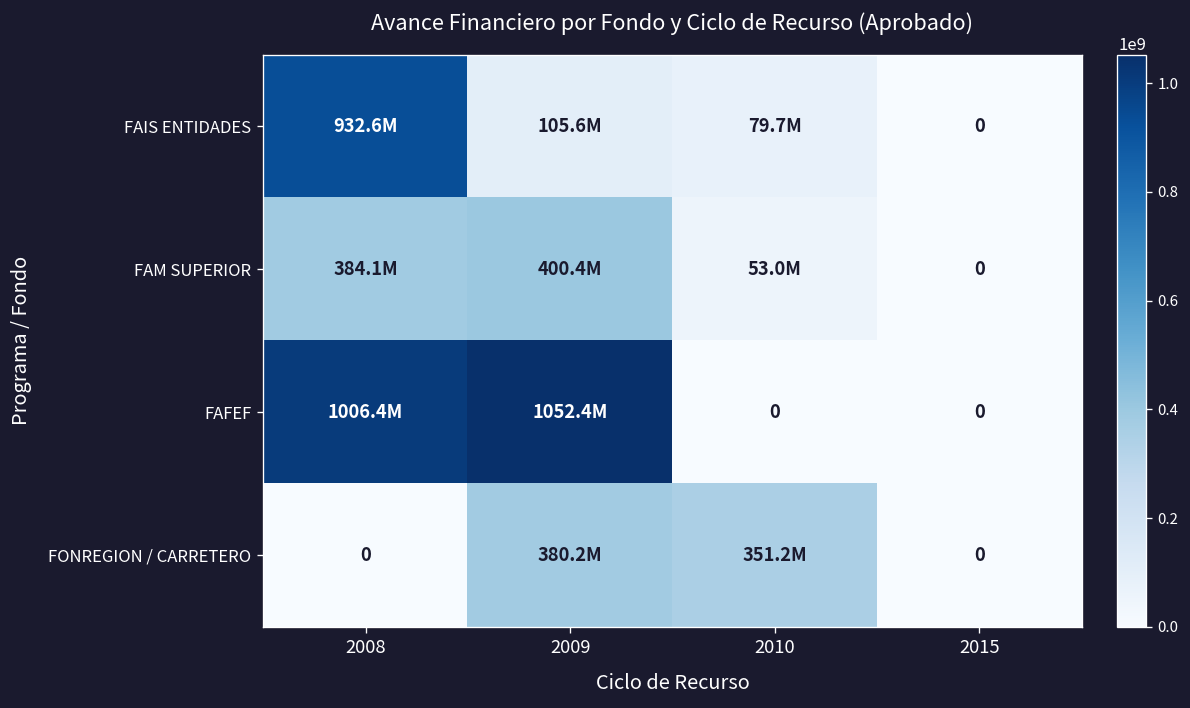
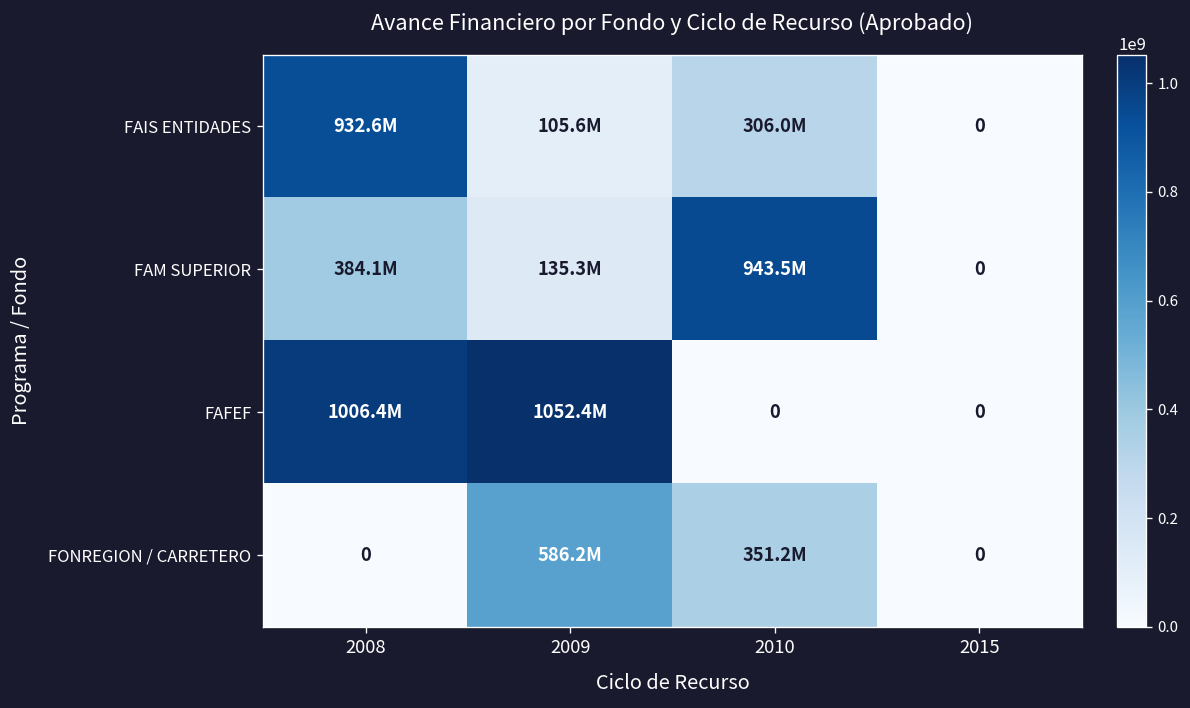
FAIS ENTIDADES, 2010: 79.7M -> 306.0M
FAM SUPERIOR, 2009: 400.4M -> 135.3M
FAM SUPERIOR, 2010: 53.0M -> 943.5M
FONREGION / CARRETERO, 2009: 380.2M -> 586.2M
